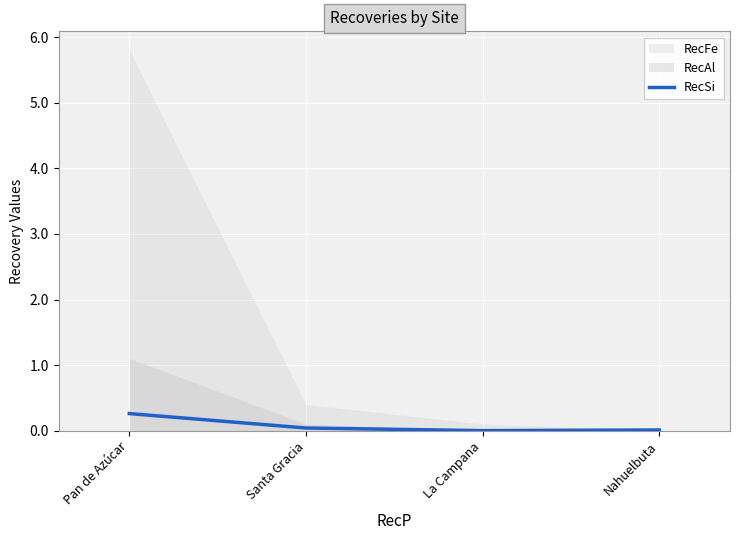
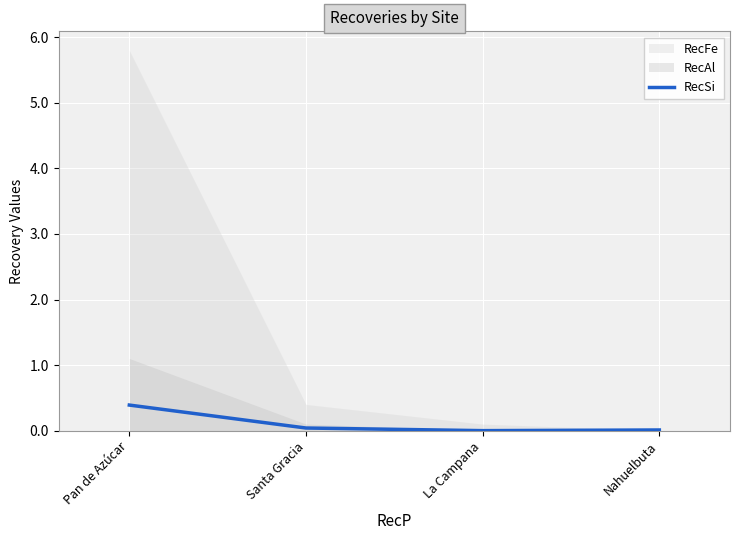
RecSi, Pan de Azúcar: 0.3 -> 0.4
